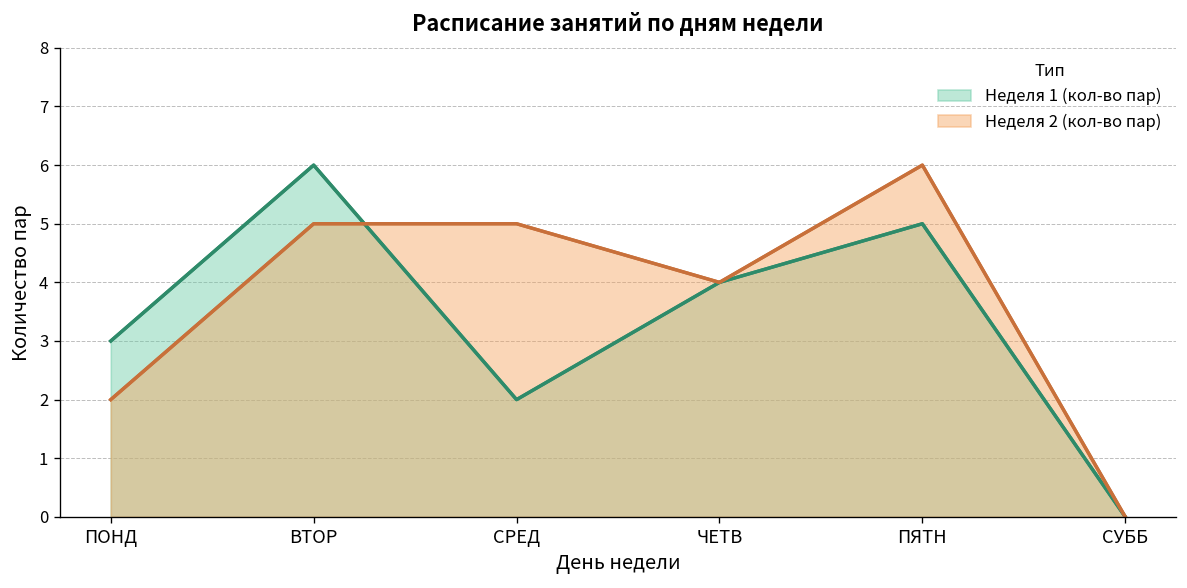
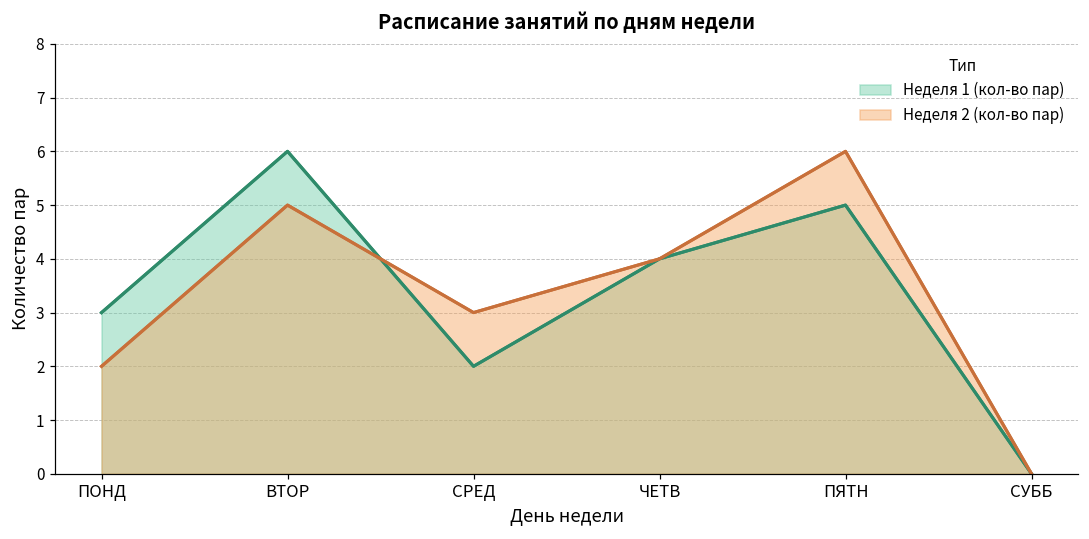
Неделя 2 (кол-во пар), СРЕД: 5 -> 3
